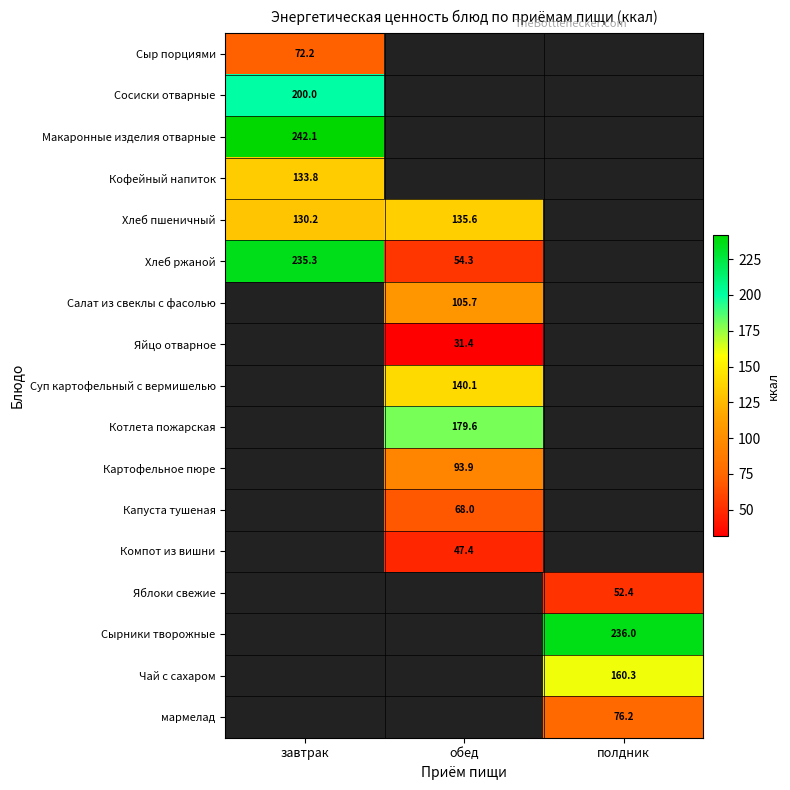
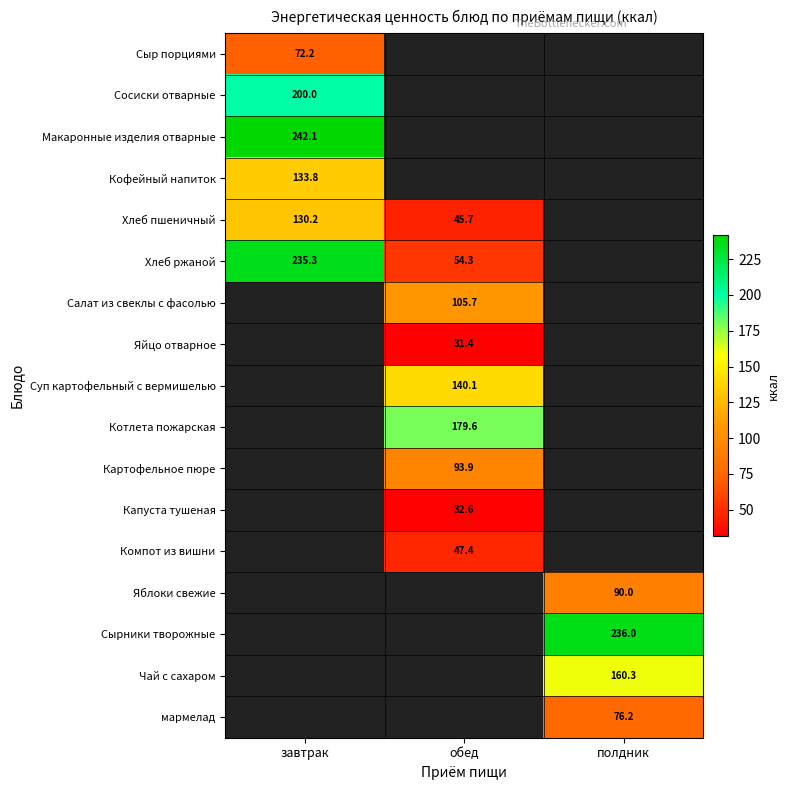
Хлеб пшеничный, обед: 135.6 -> 45.7
Капуста тушеная, обед: 68.0 -> 32.6
Яблоки свежие, полдник: 52.4 -> 90.0
